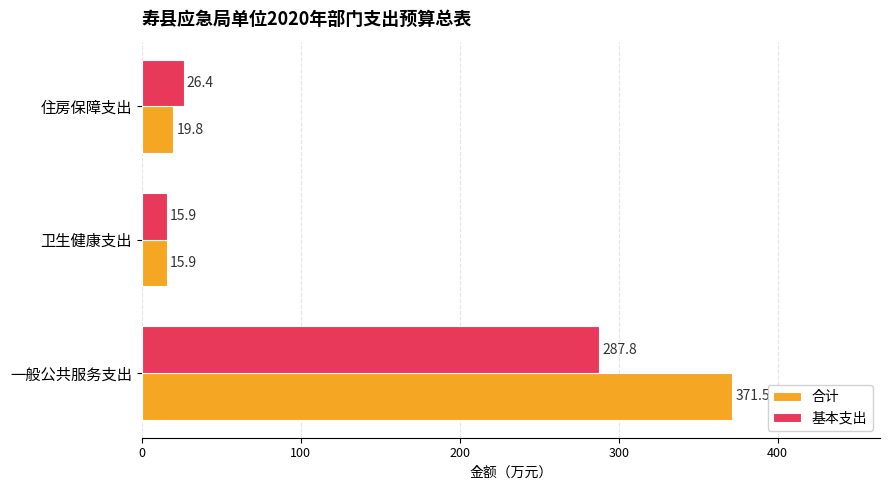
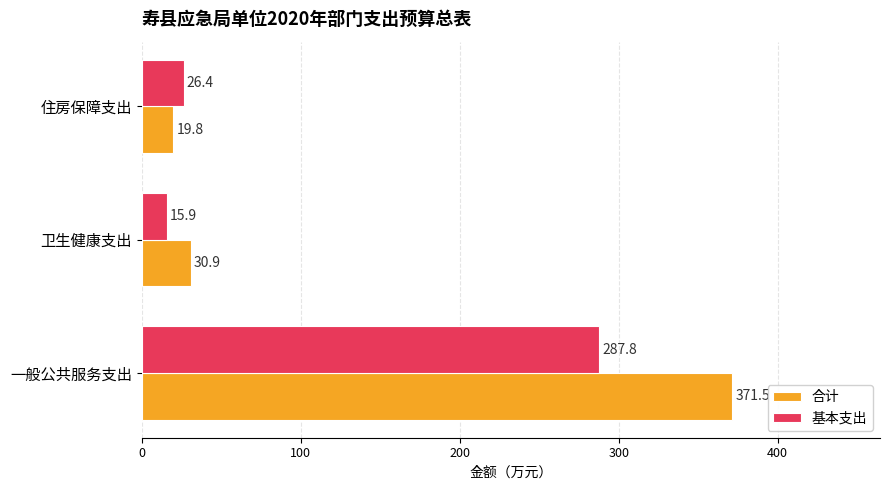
合计, 卫生健康支出: 15.9 -> 30.9
